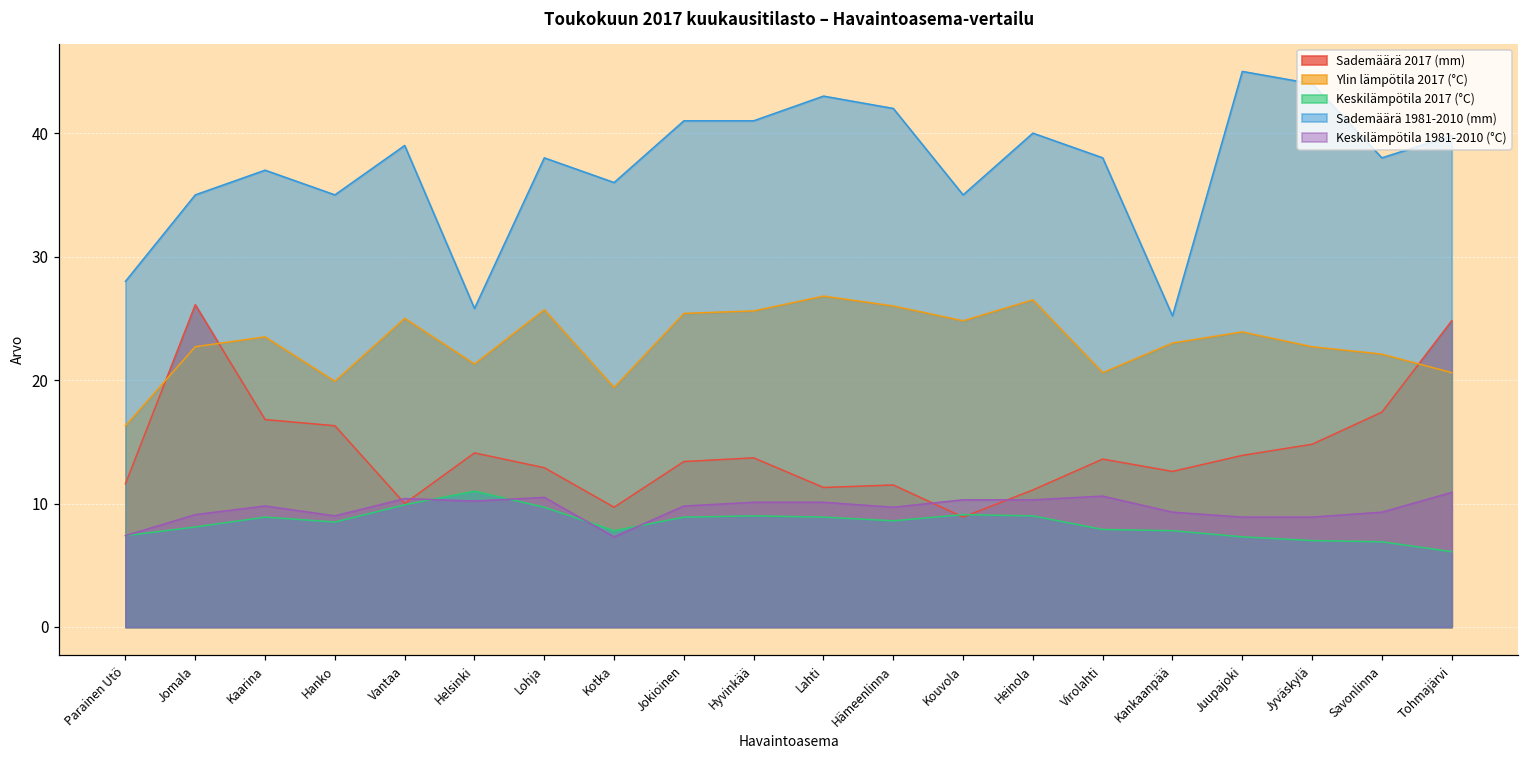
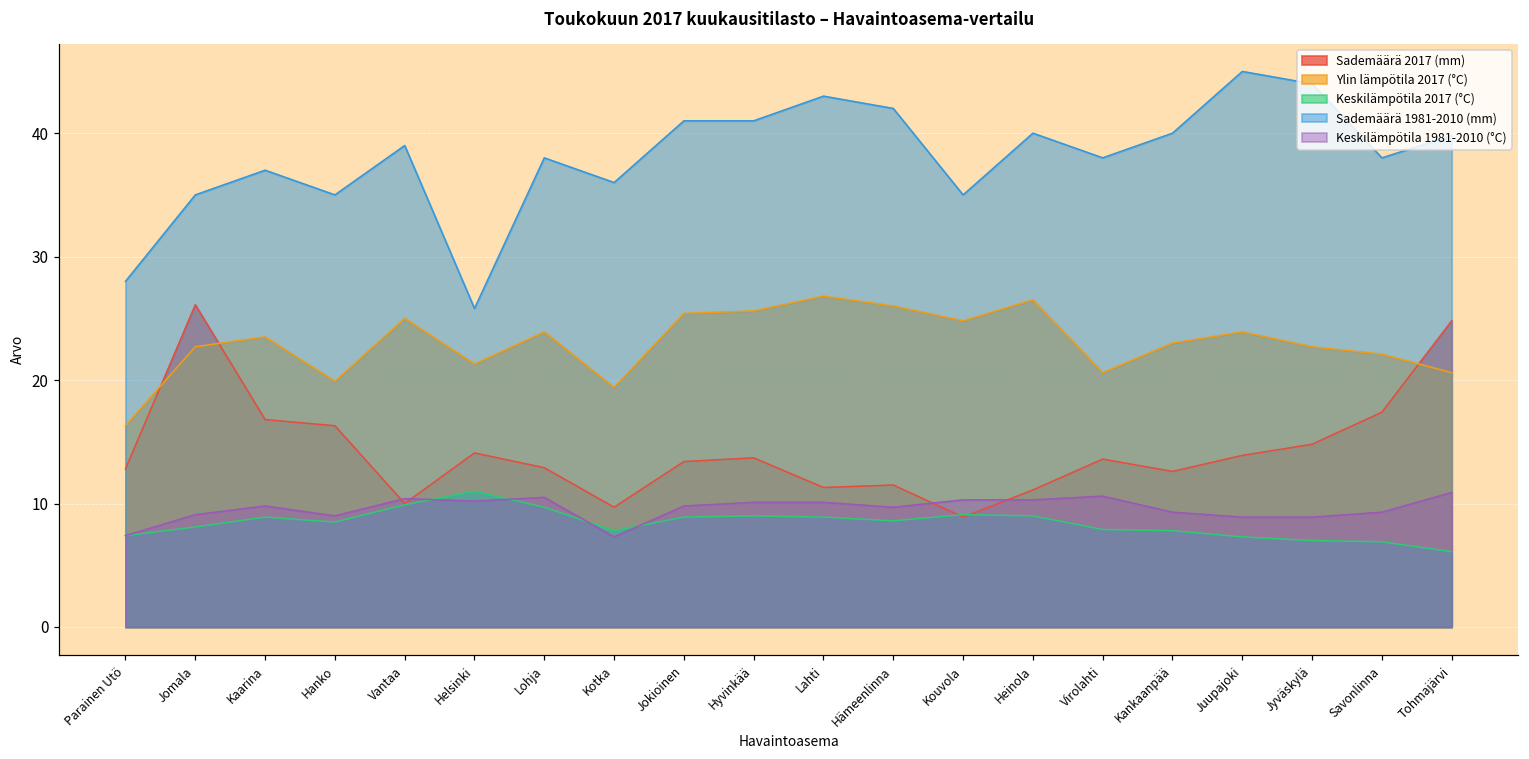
Sademäärä 2017 (mm), Parainen Utö: 11.6 -> 12.8
Ylin lämpötila 2017 (°C), Lohja: 25.7 -> 23.9
Sademäärä 1981-2010 (mm), Kankaanpää: 25.2 -> 40.0
